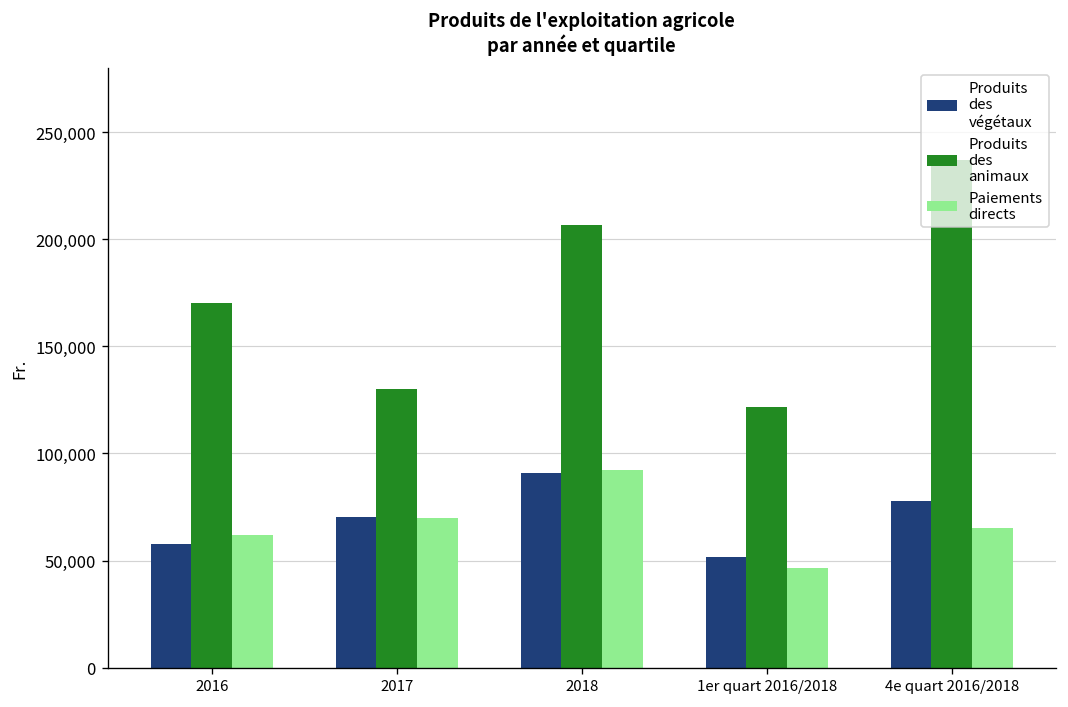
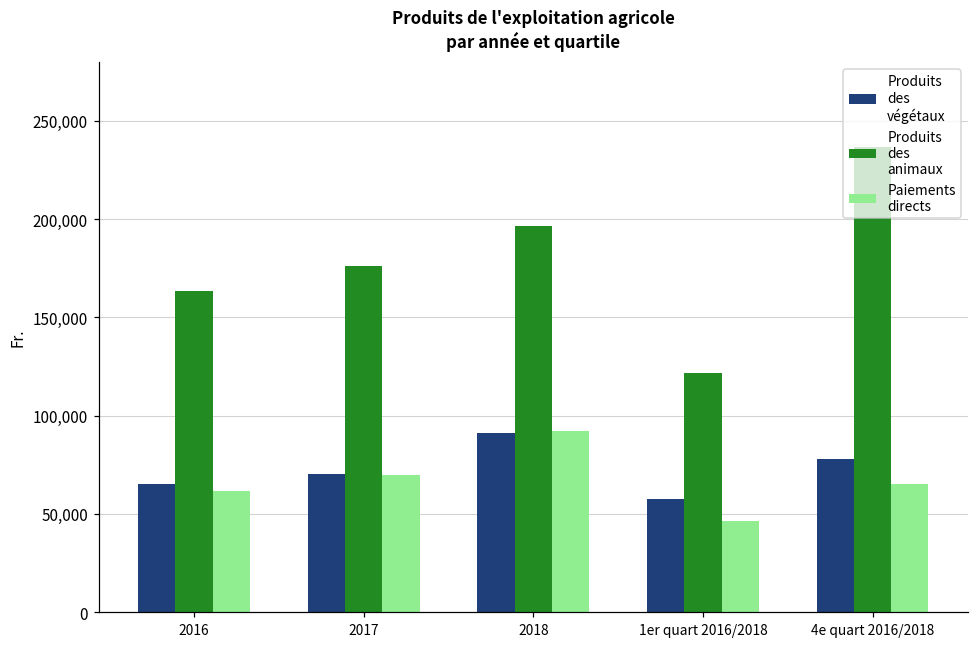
Produits des végétaux, 2016: 58,000 -> 65,000
Produits des animaux, 2016: 170,000 -> 164,000
Produits des animaux, 2017: 130,000 -> 176,000
Produits des animaux, 2018: 206,000 -> 197,000
Produits des végétaux, 1er quart 2016/2018: 52,000 -> 58,000
